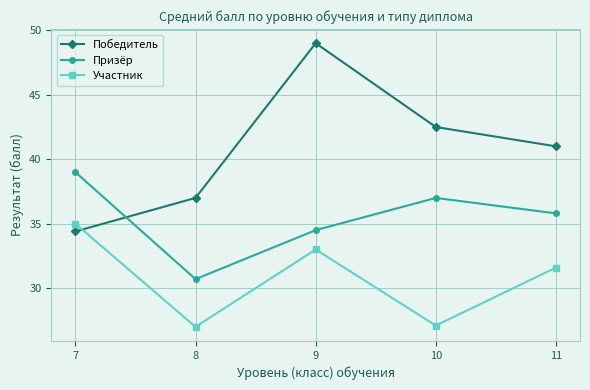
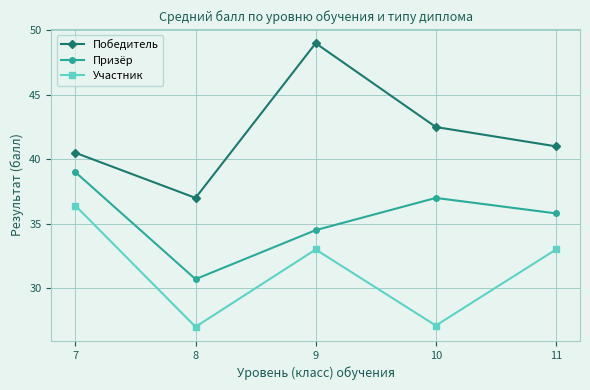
Победитель, 7: 34.4 -> 40.5
Участник, 7: 35.0 -> 36.4
Участник, 11: 31.6 -> 33.0
